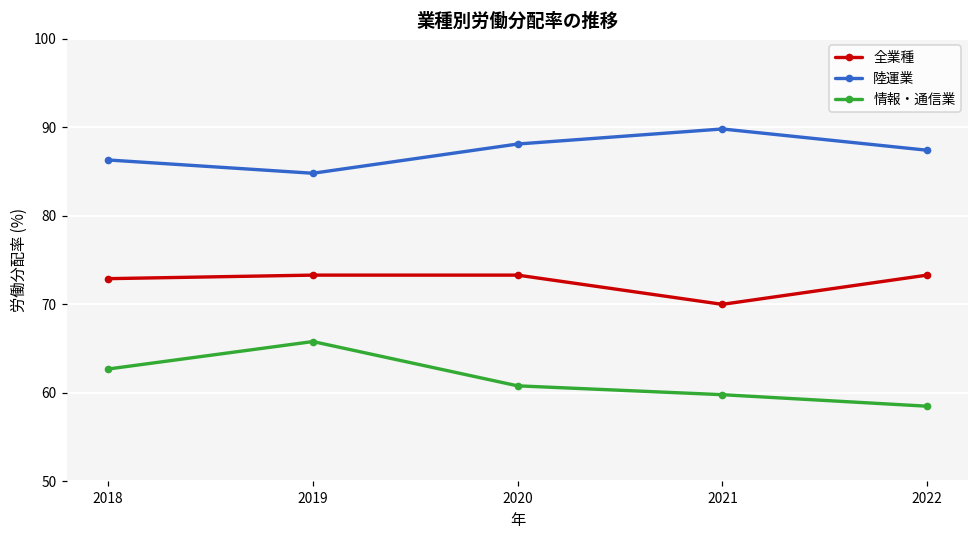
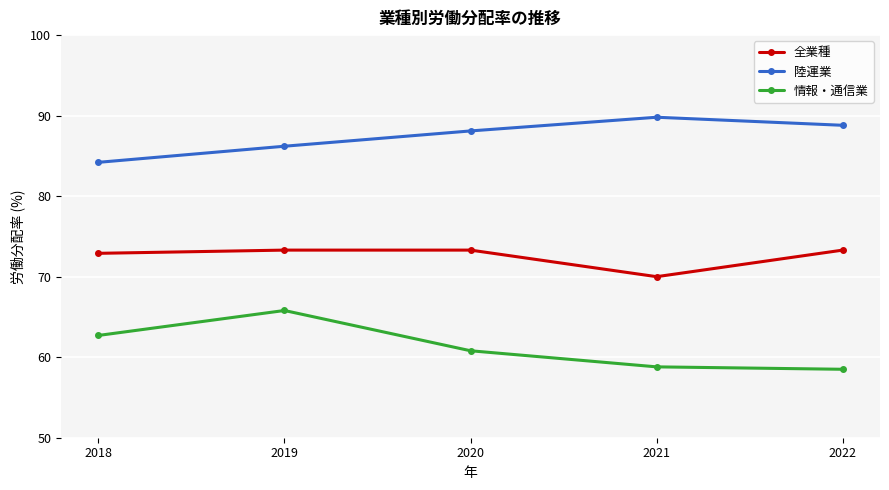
陸運業, 2018: 86 -> 84
陸運業, 2019: 85 -> 86
情報・通信業, 2021: 60 -> 59
陸運業, 2022: 87 -> 89
